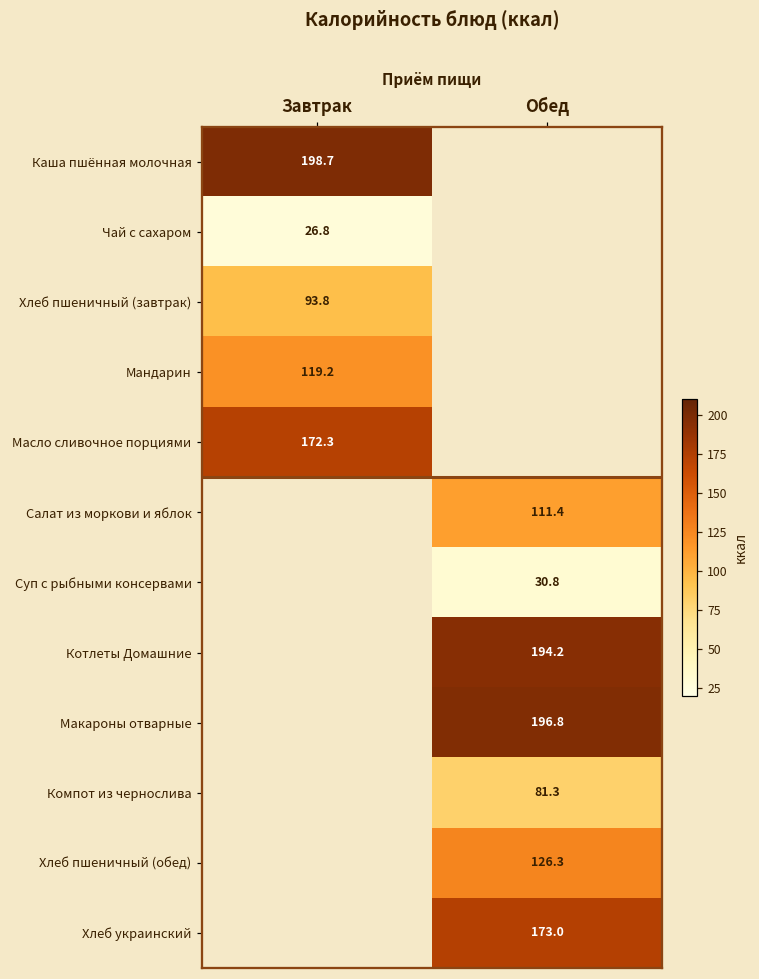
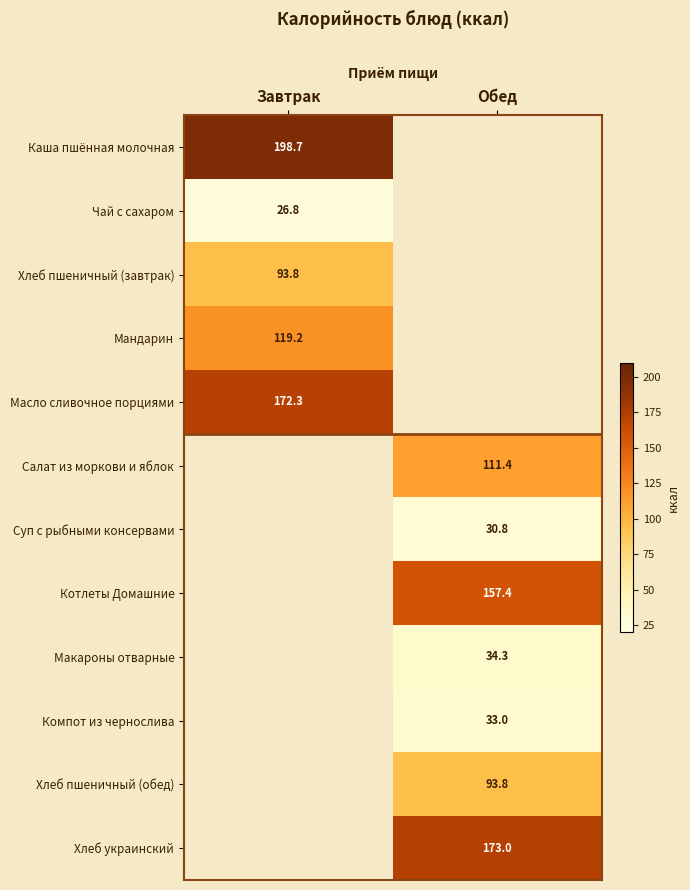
Котлеты Домашние, Обед: 194.2 -> 157.4
Макароны отварные, Обед: 196.8 -> 34.3
Компот из чернослива, Обед: 81.3 -> 33.0
Хлеб пшеничный (обед), Обед: 126.3 -> 93.8
